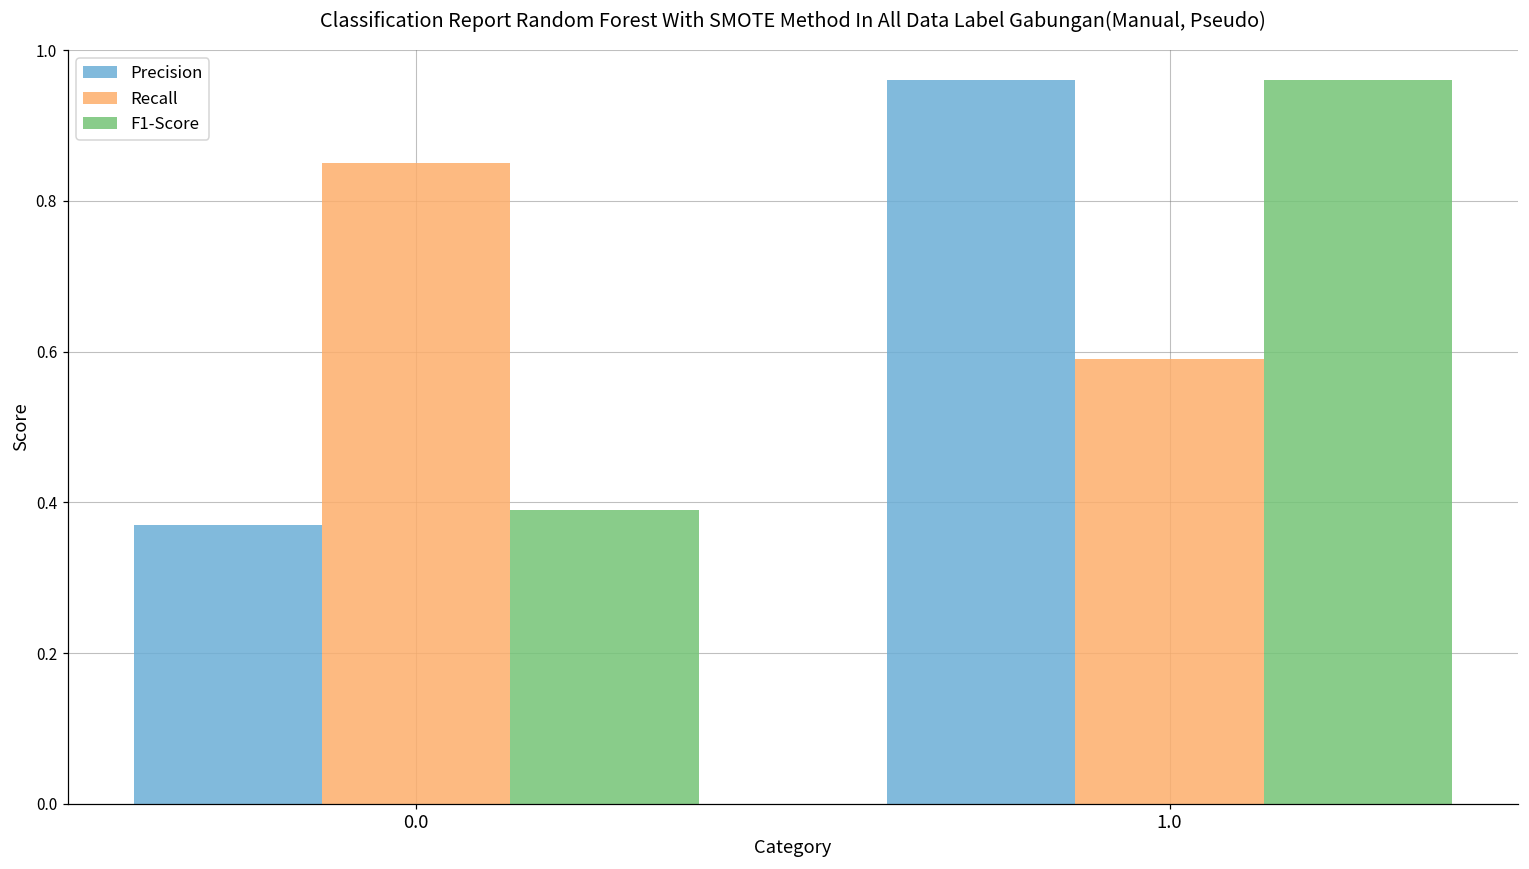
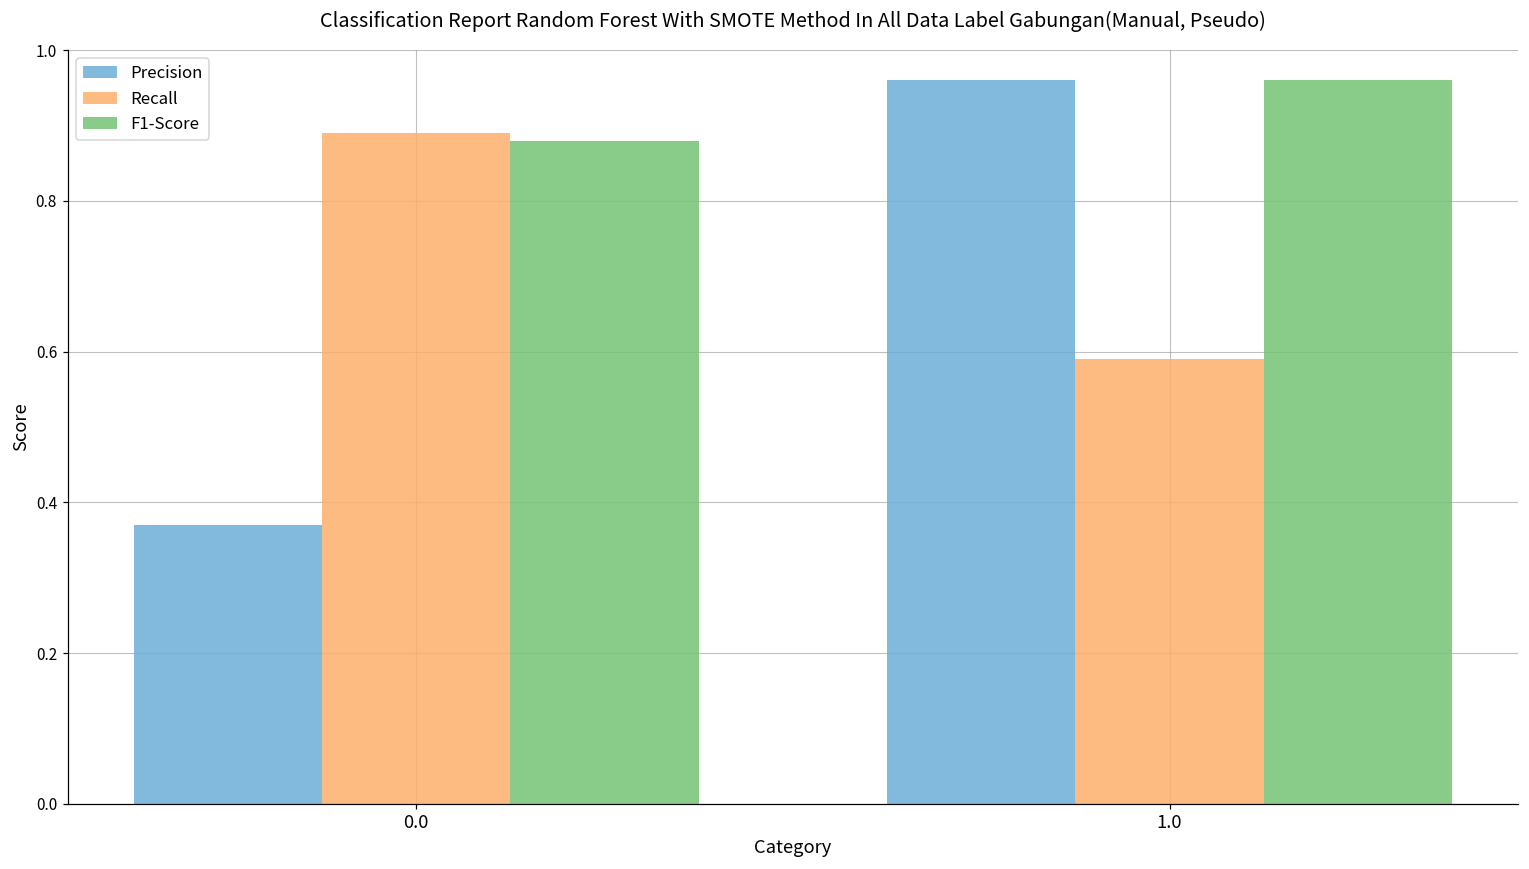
Recall, 0.0: 0.85 -> 0.89
F1-Score, 0.0: 0.39 -> 0.88
